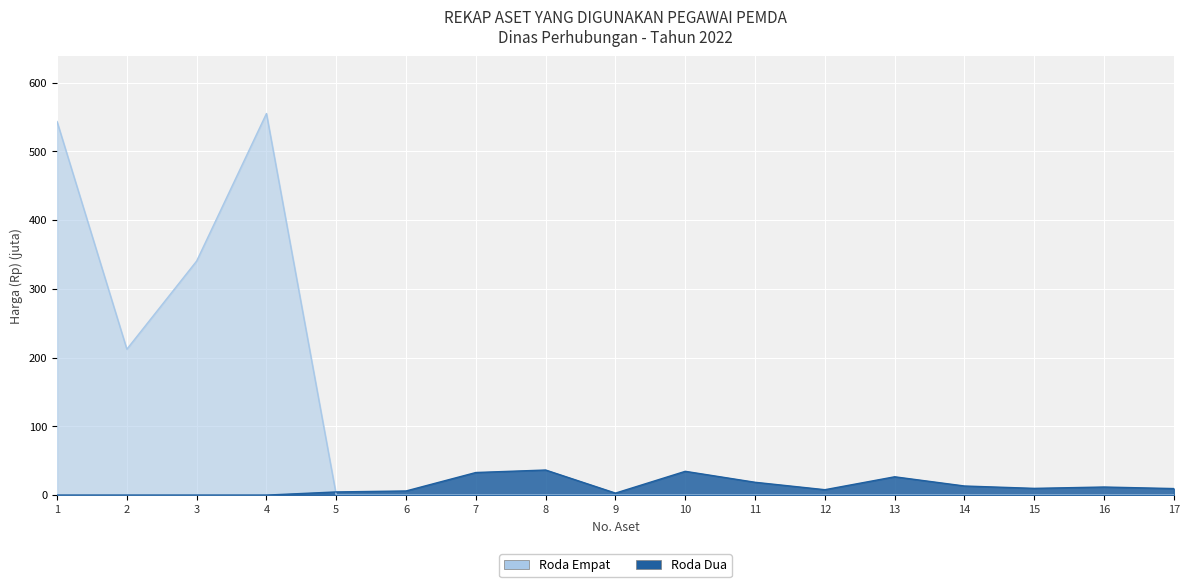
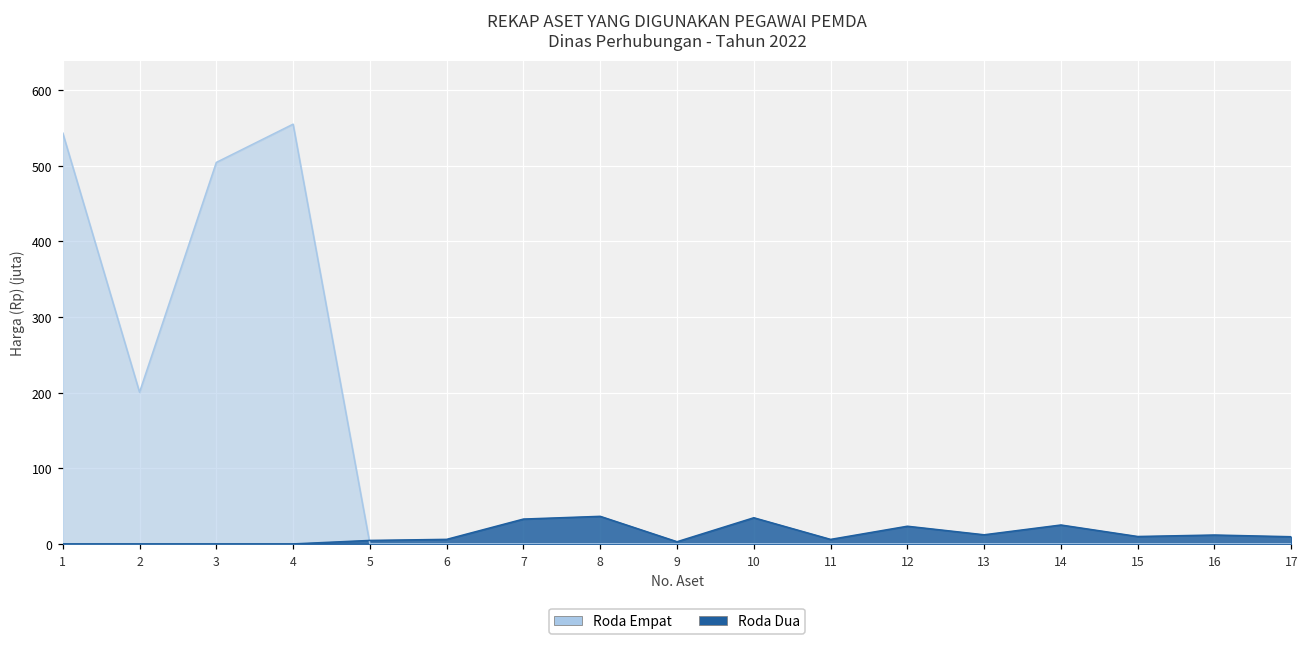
Roda Empat, 2: 210 -> 200
Roda Empat, 3: 340 -> 500
Roda Dua, 11: 20 -> 10
Roda Dua, 12: 10 -> 20
Roda Dua, 13: 30 -> 10
Roda Dua, 14: 10 -> 30
